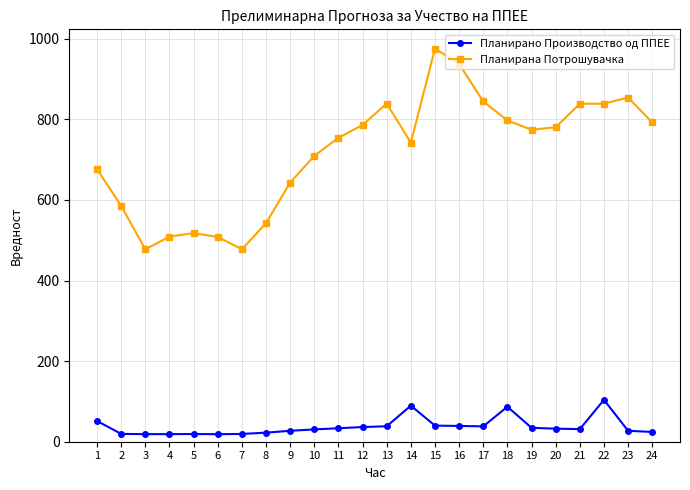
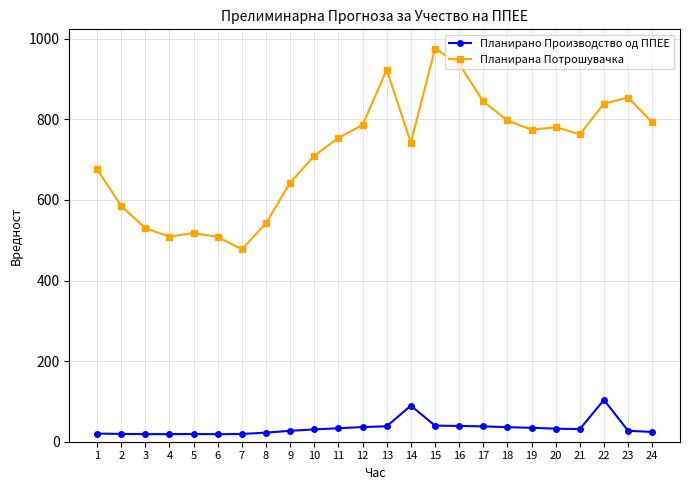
Планирано Производство од ППЕЕ, 1: 50 -> 20
Планирана Потрошувачка, 3: 480 -> 530
Планирана Потрошувачка, 13: 840 -> 920
Планирано Производство од ППЕЕ, 18: 90 -> 40
Планирана Потрошувачка, 21: 840 -> 760
